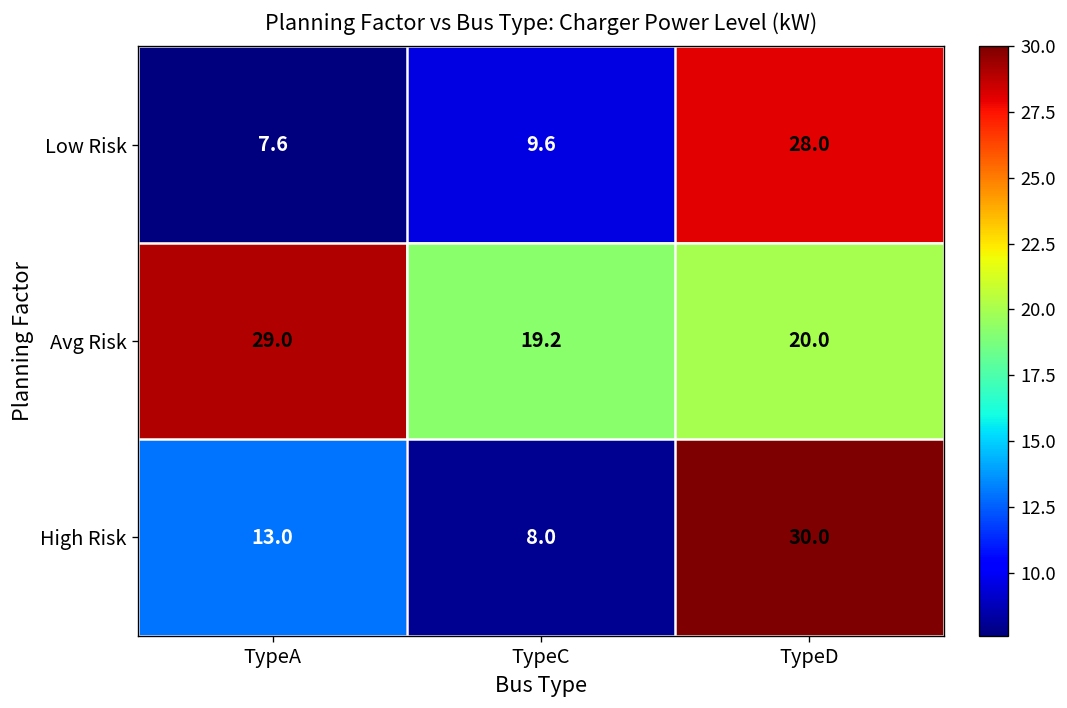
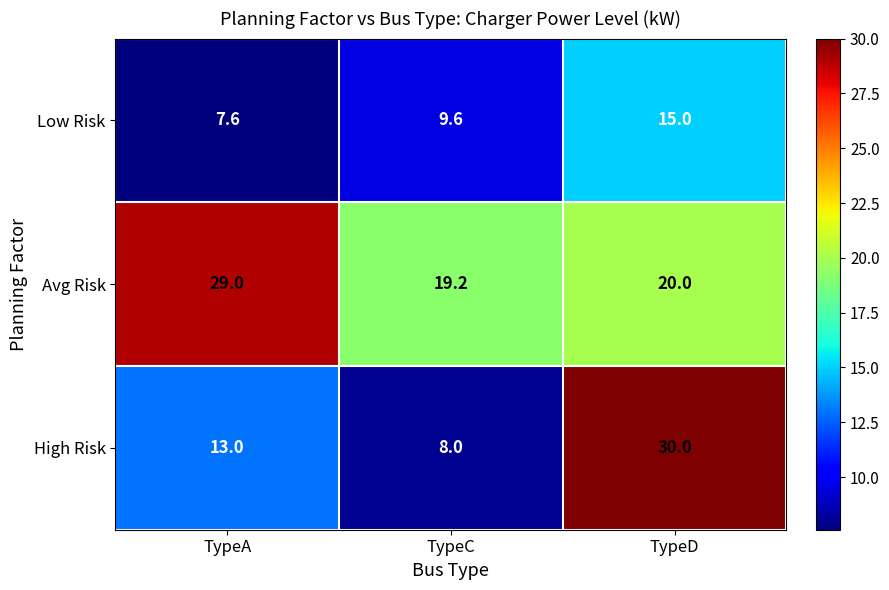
Low Risk, TypeD: 28.0 -> 15.0
